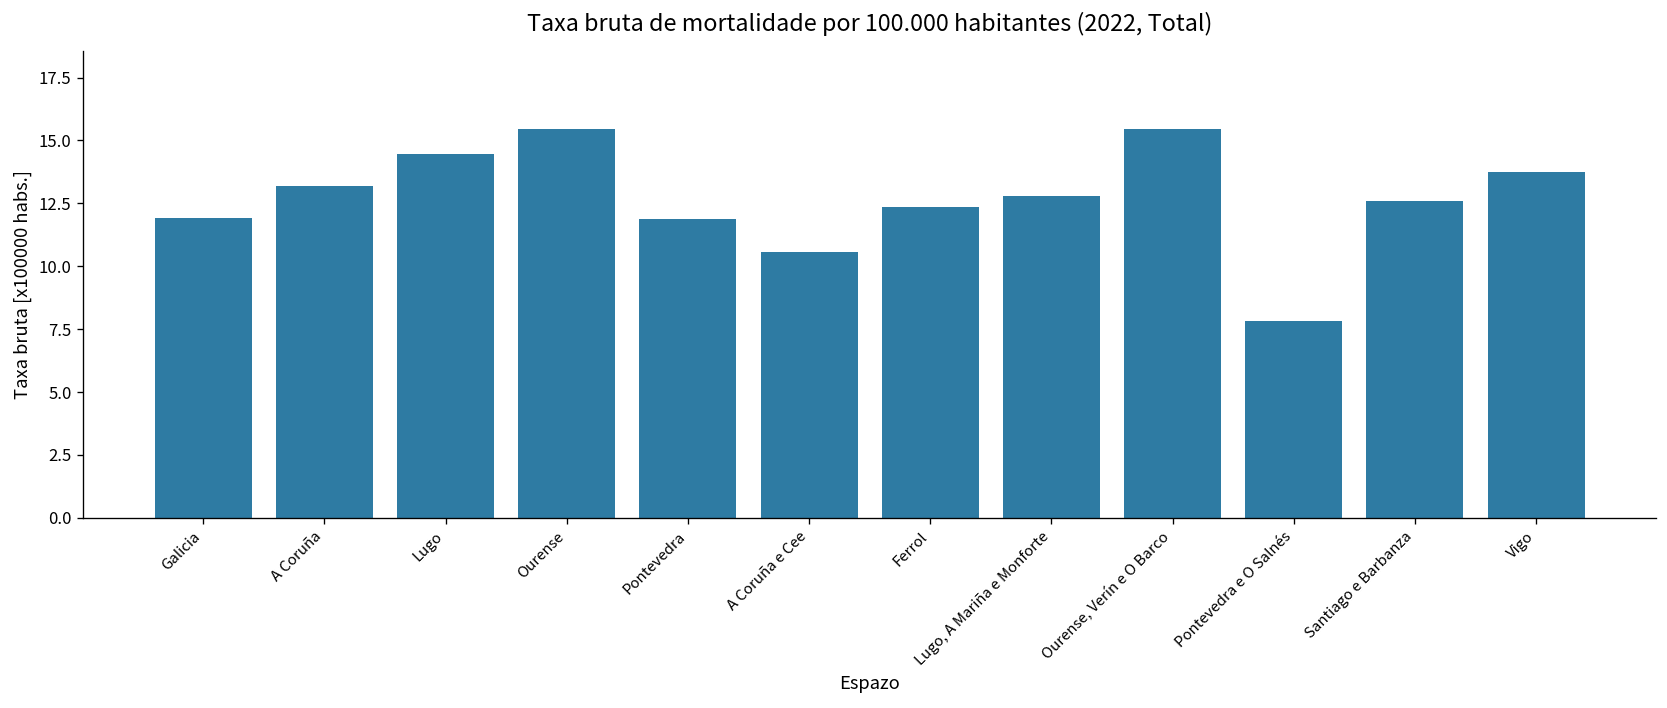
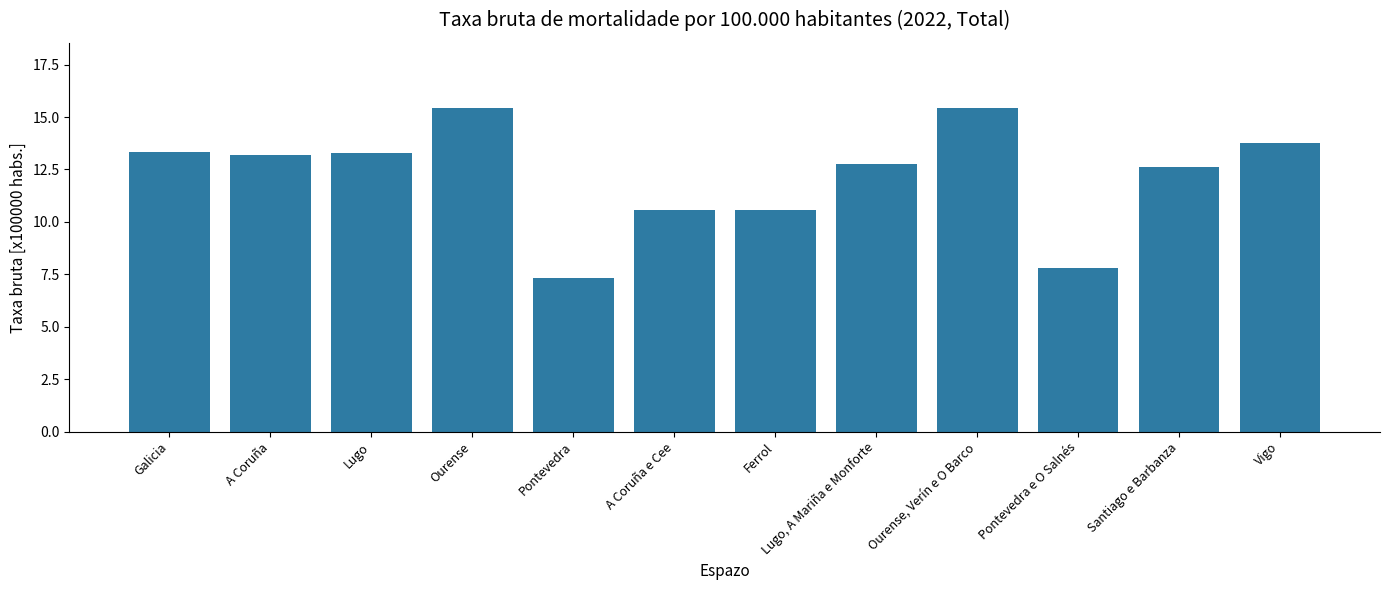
Galicia: 11.9 -> 13.3
Lugo: 14.5 -> 13.3
Pontevedra: 11.9 -> 7.3
Ferrol: 12.4 -> 10.6
